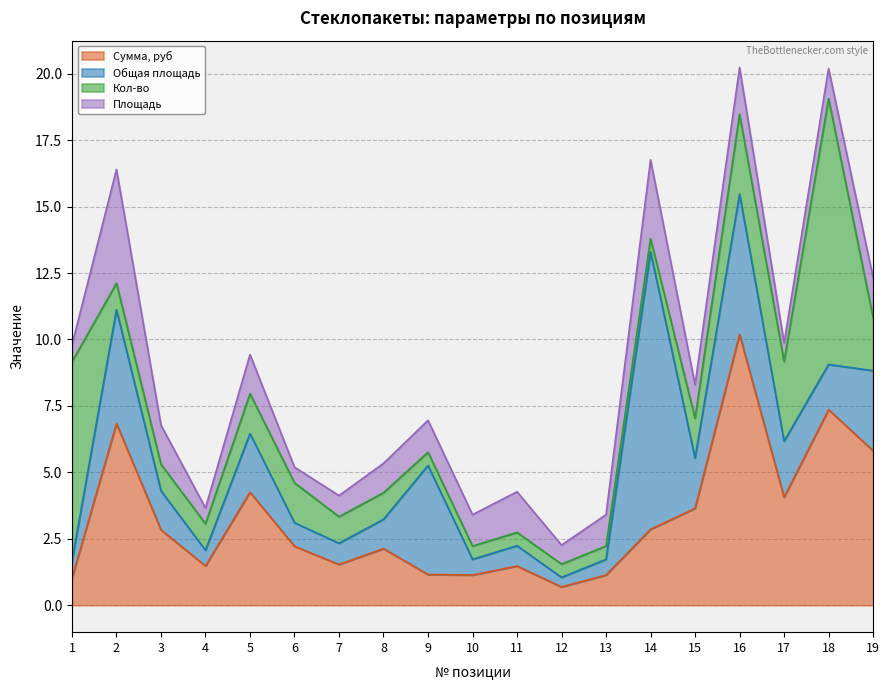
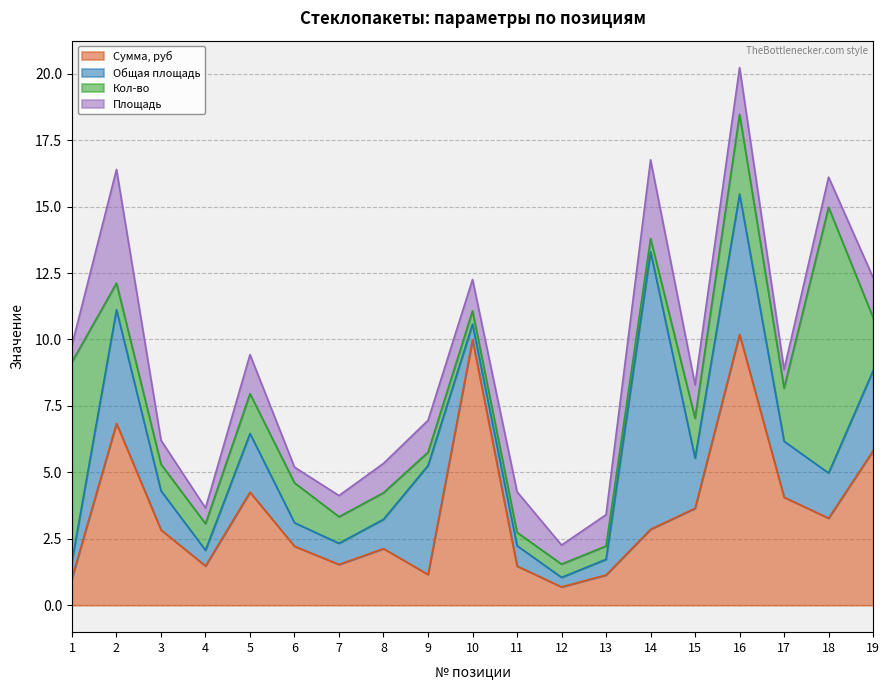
Площадь, 3: 1.5 -> 0.9
Сумма, руб, 10: 1.1 -> 10.0
Кол-во, 17: 3.0 -> 2.0
Сумма, руб, 18: 7.4 -> 3.3
